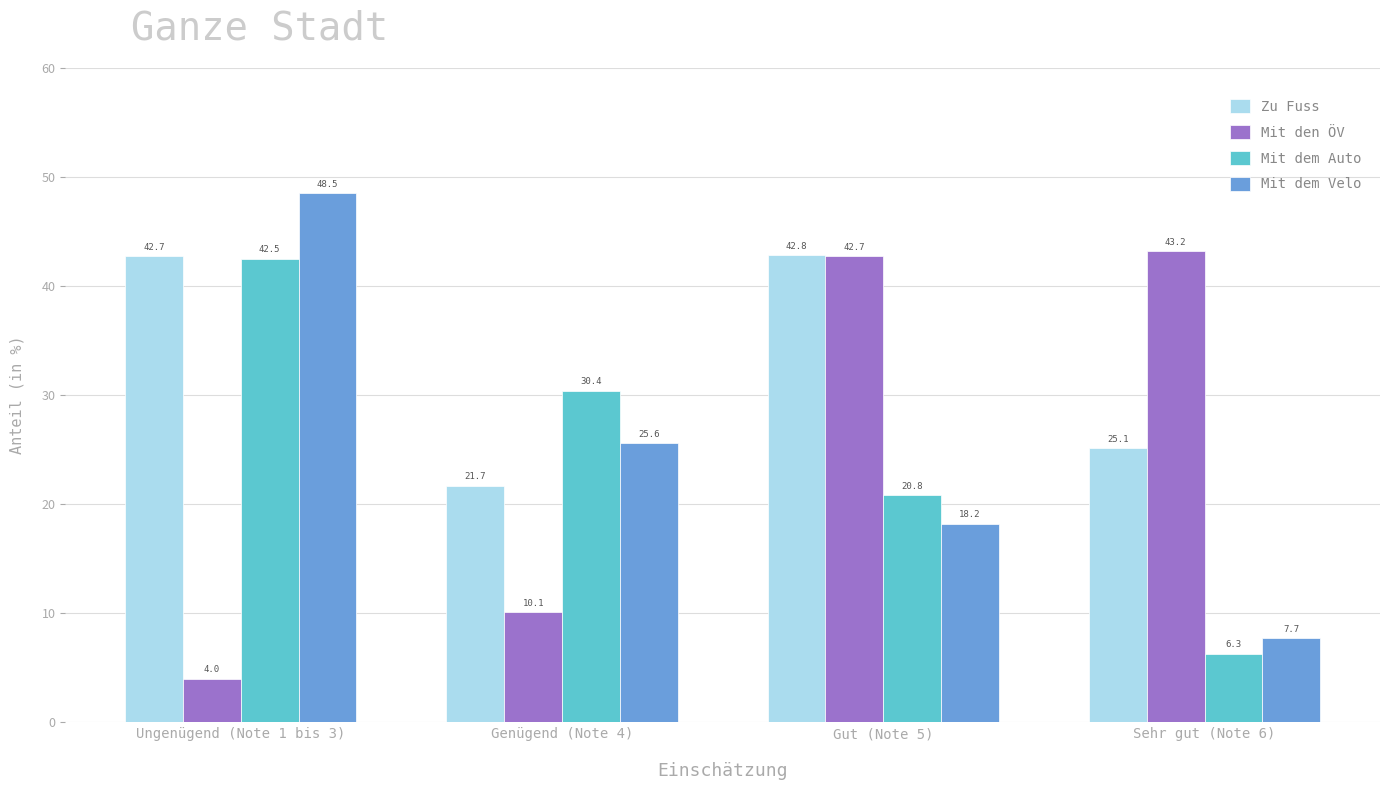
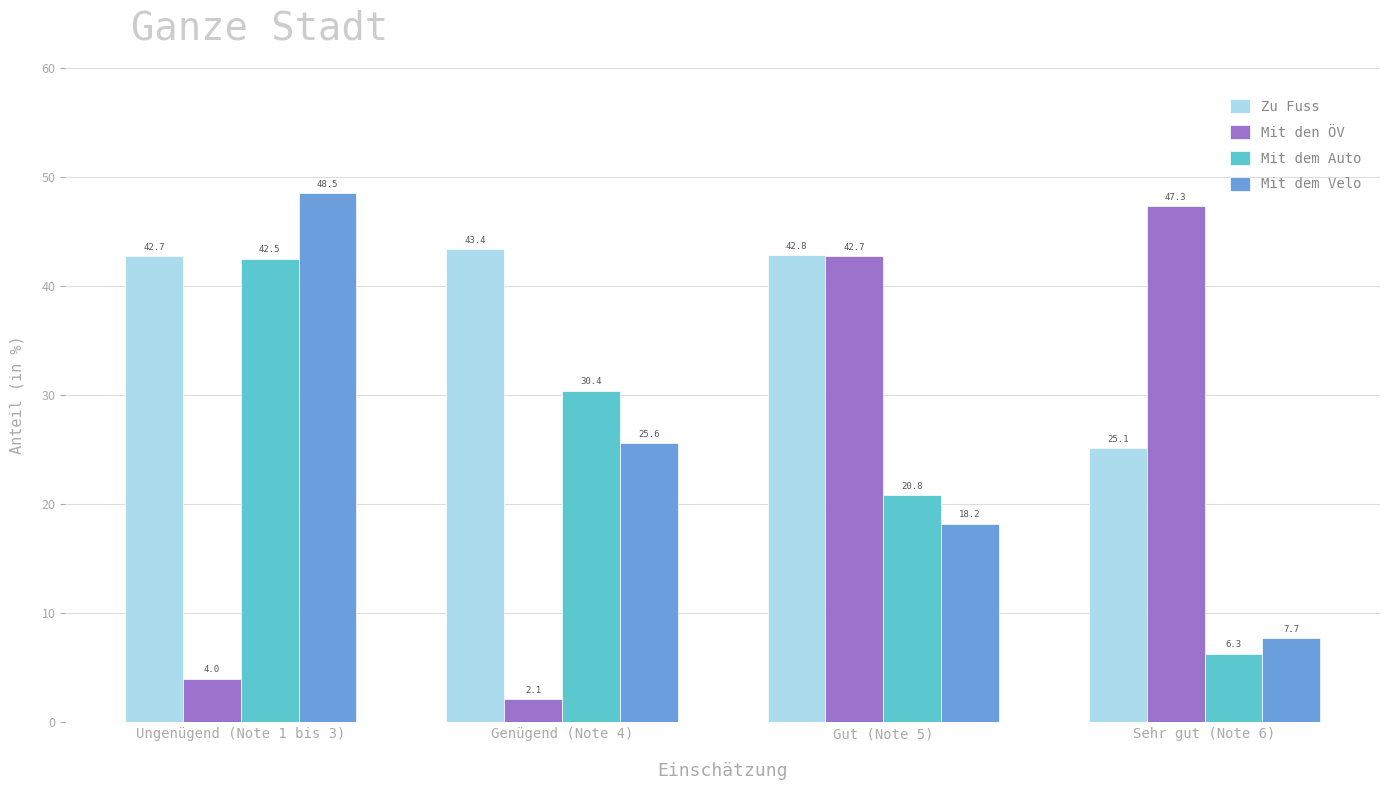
Zu Fuss, Genügend (Note 4): 21.7 -> 43.4
Mit den ÖV, Genügend (Note 4): 10.1 -> 2.1
Mit den ÖV, Sehr gut (Note 6): 43.2 -> 47.3
